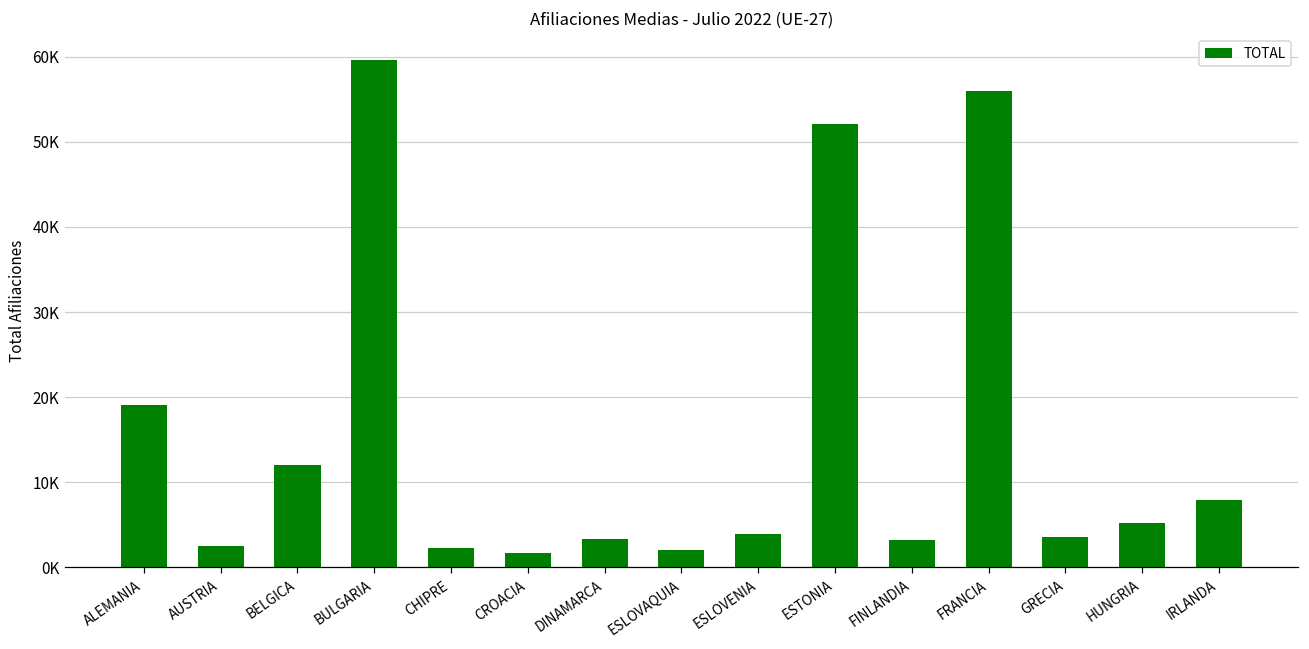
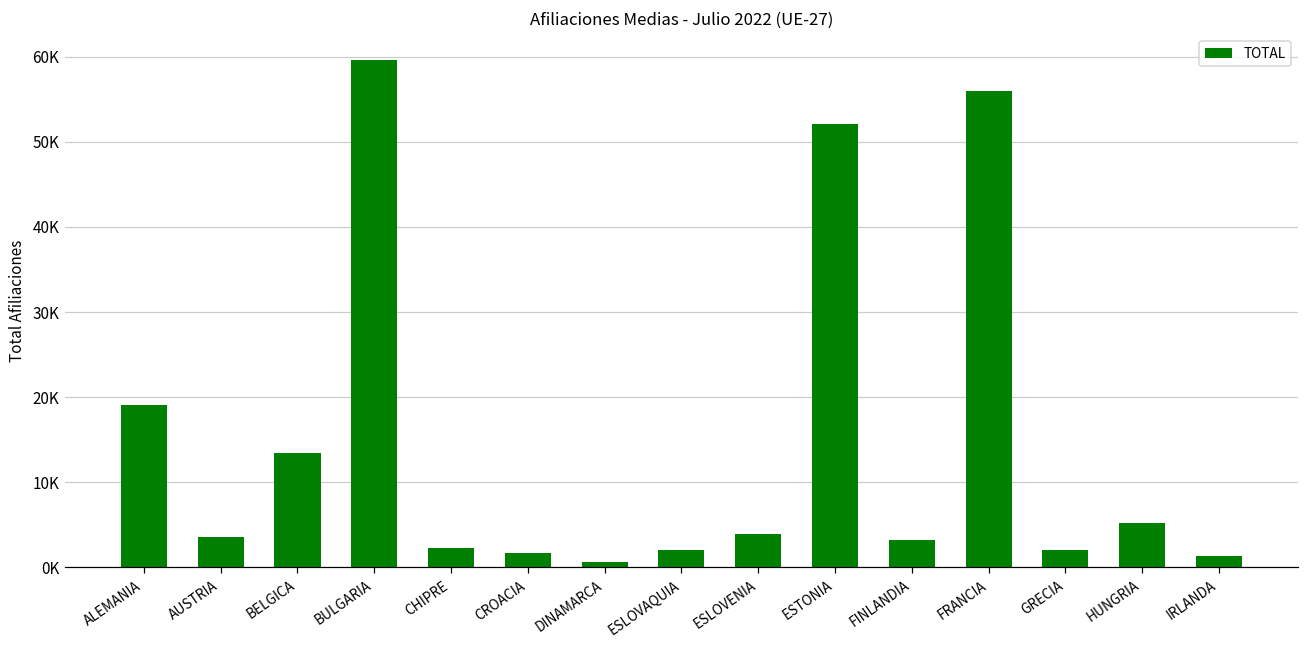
AUSTRIA: 3000 -> 4000
BELGICA: 12000 -> 13000
DINAMARCA: 3000 -> 1000
GRECIA: 4000 -> 2000
IRLANDA: 8000 -> 1000
